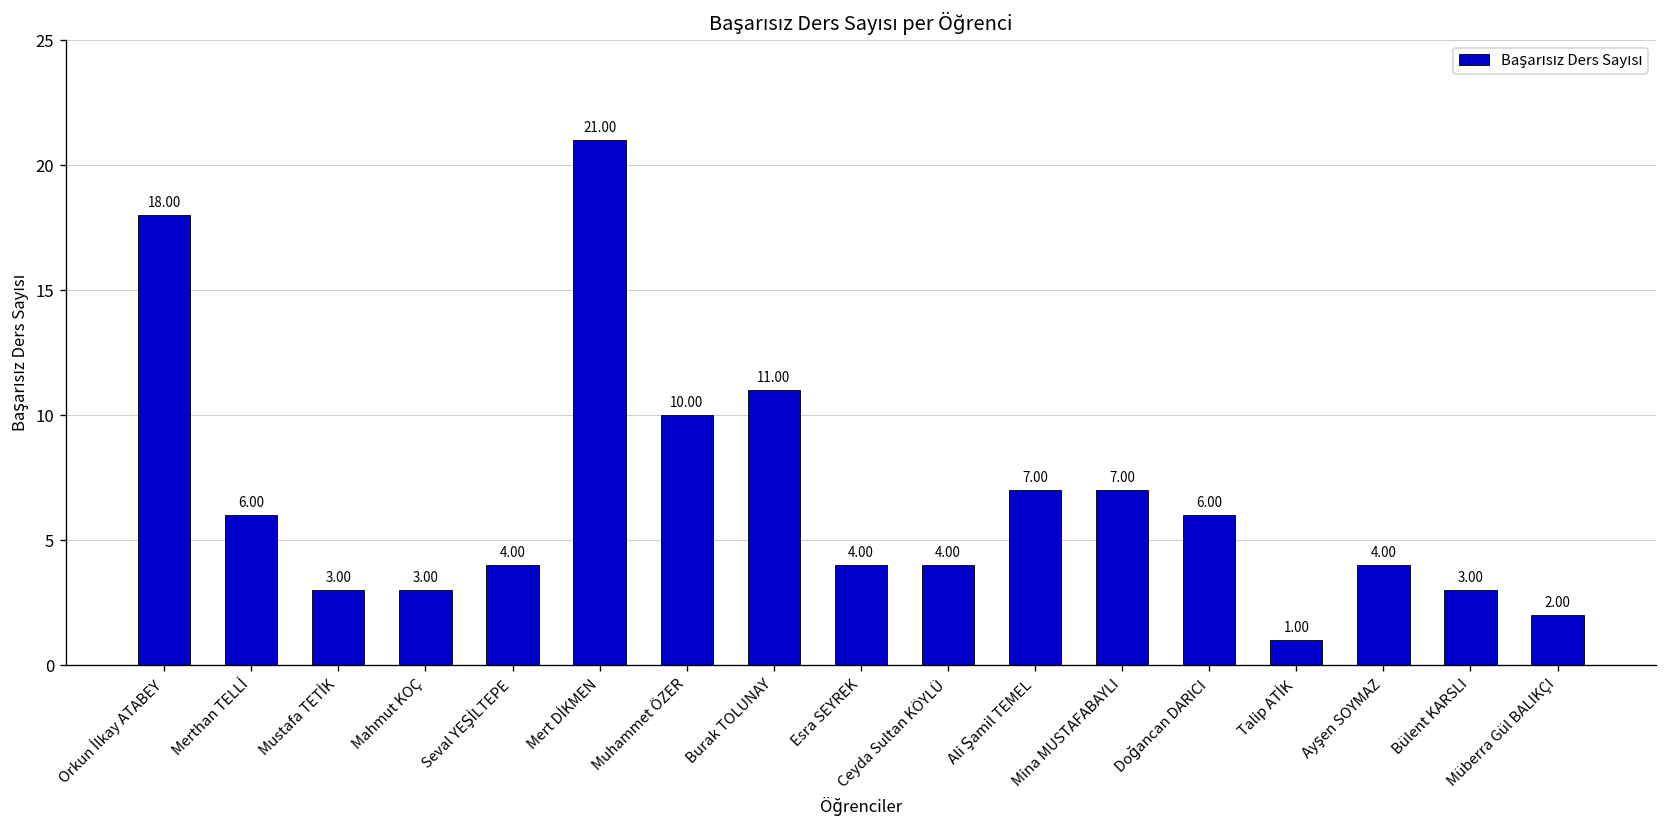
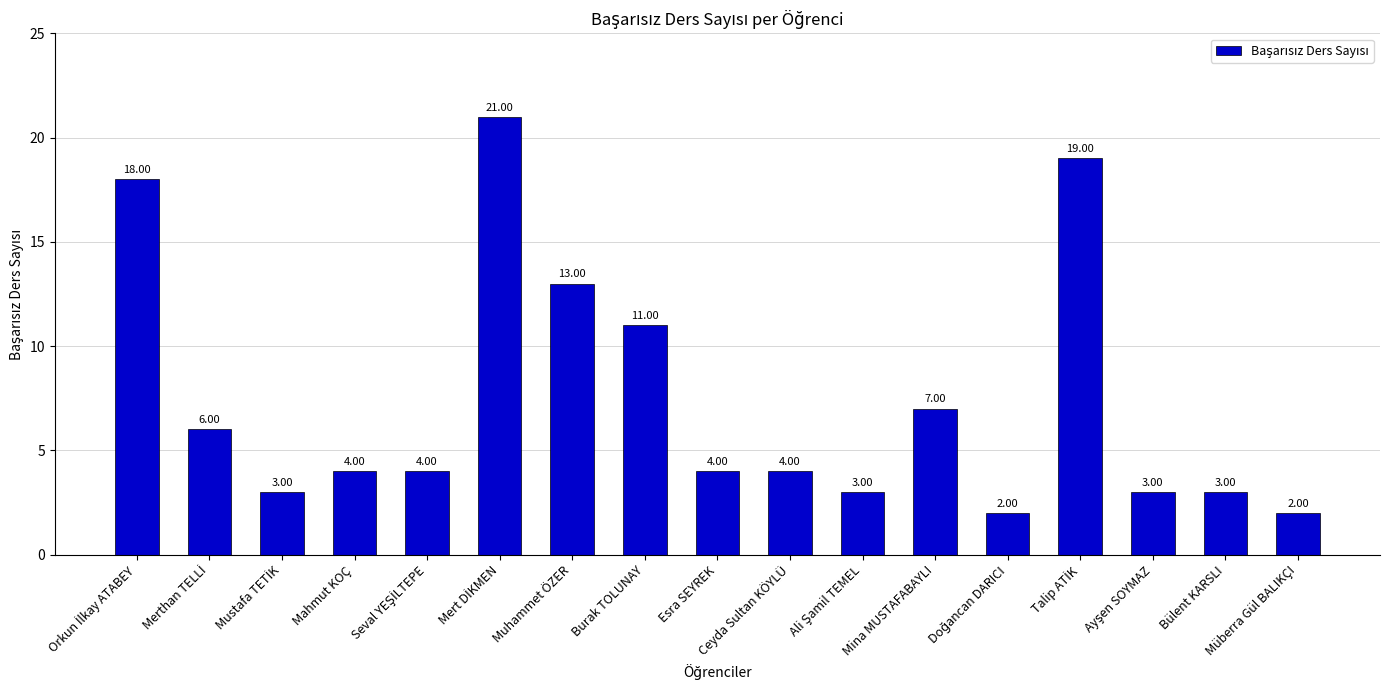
Mahmut KOÇ: 3.00 -> 4.00
Muhammet ÖZER: 10.00 -> 13.00
Ali Şamil TEMEL: 7.00 -> 3.00
Doğancan DARICI: 6.00 -> 2.00
Talip ATİK: 1.00 -> 19.00
Ayşen SOYMAZ: 4.00 -> 3.00
